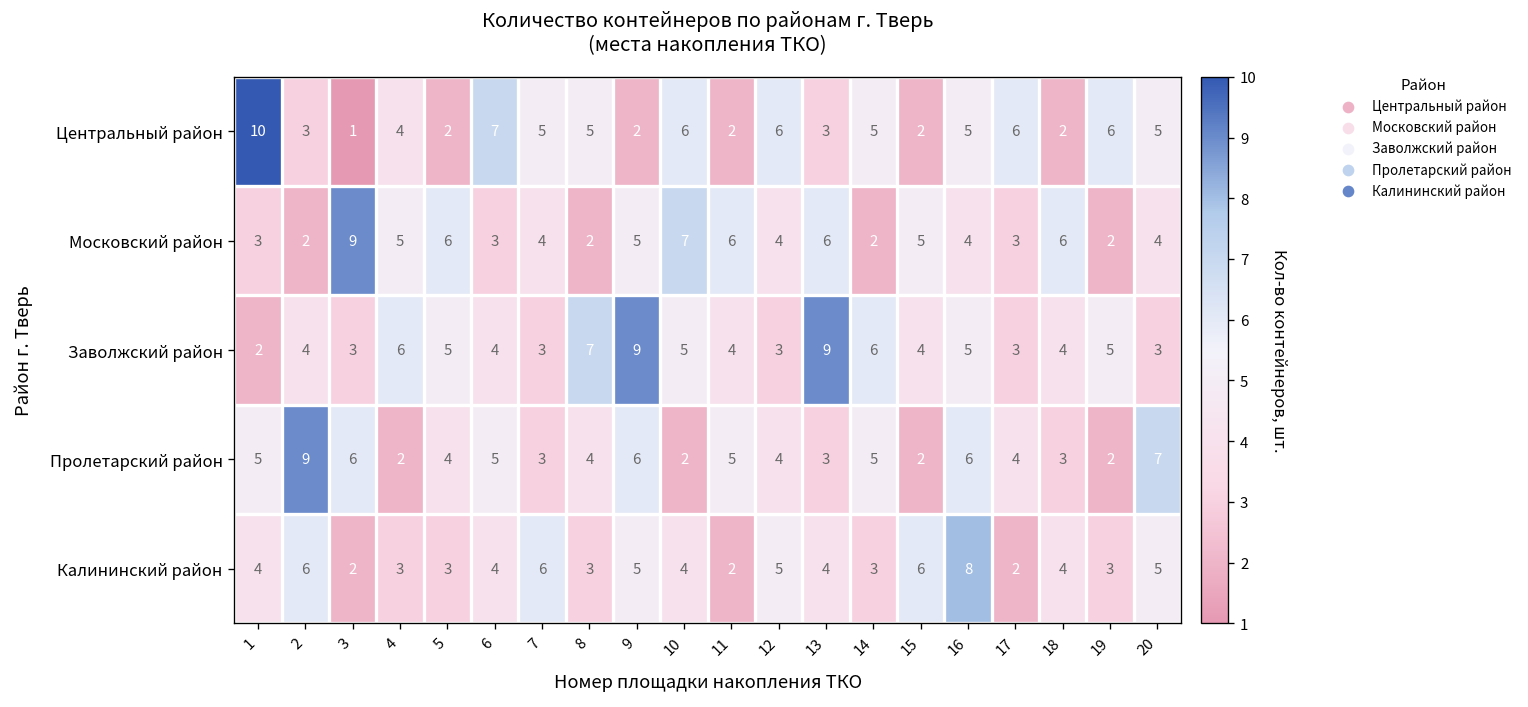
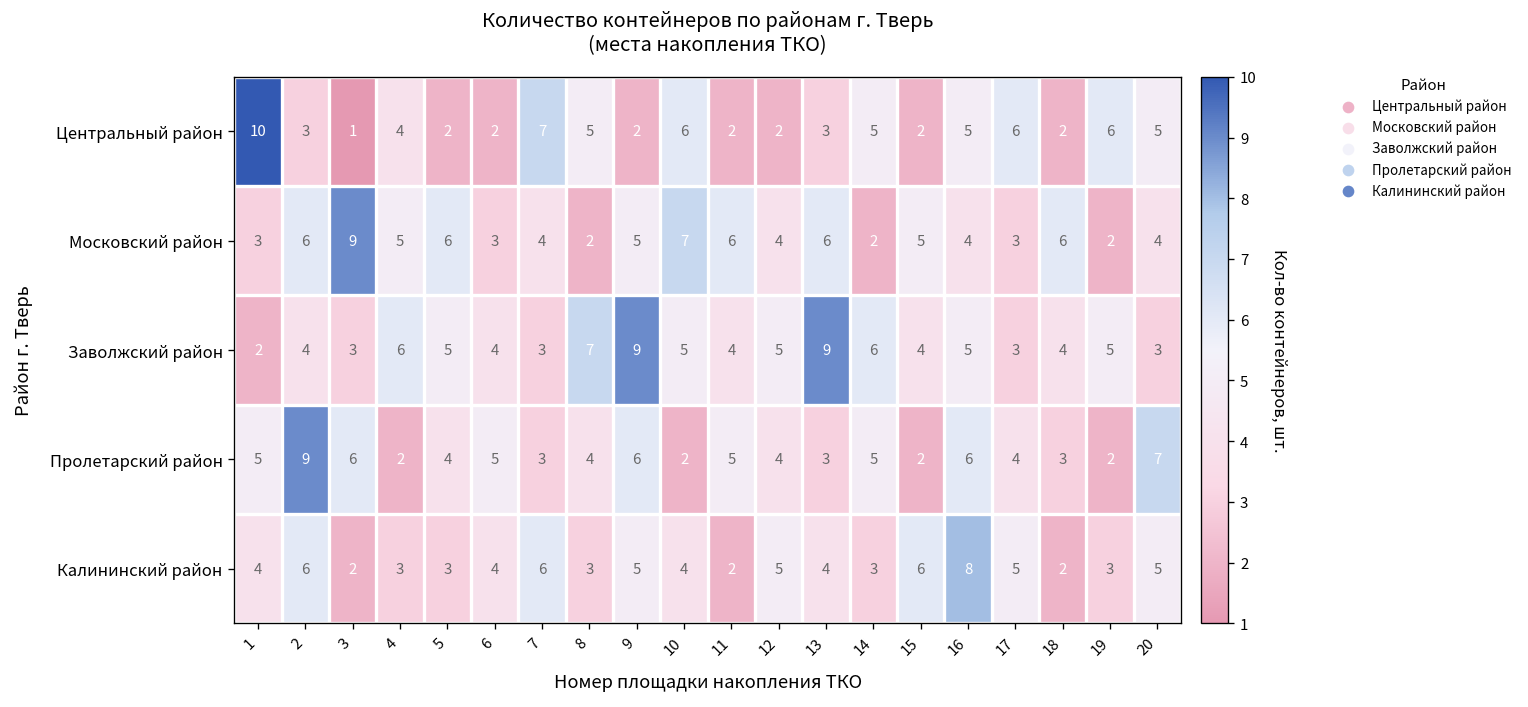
Центральный район, 6: 7 -> 2
Центральный район, 7: 5 -> 7
Центральный район, 12: 6 -> 2
Московский район, 2: 2 -> 6
Заволжский район, 12: 3 -> 5
Калининский район, 17: 2 -> 5
Калининский район, 18: 4 -> 2
